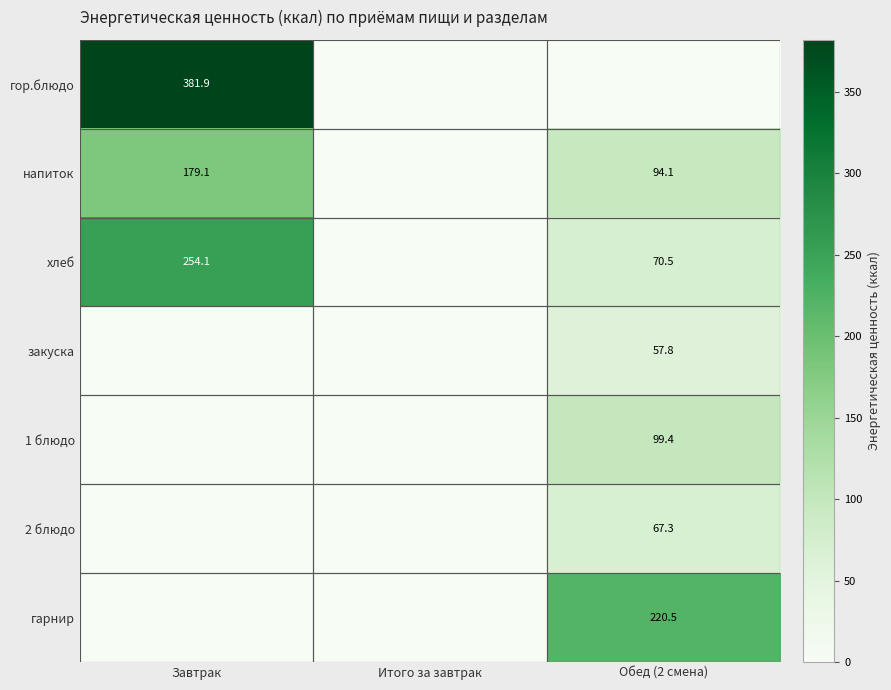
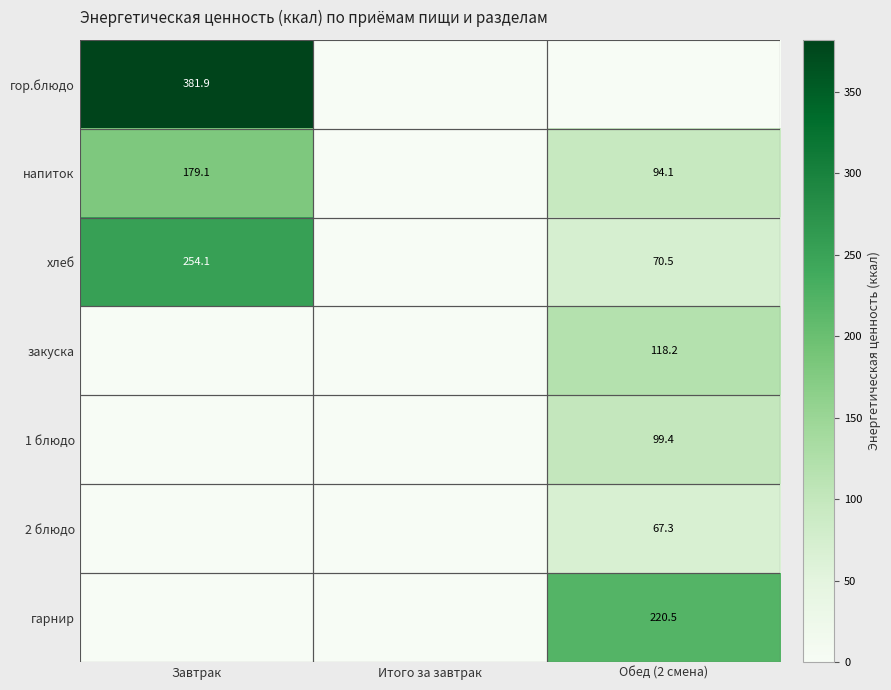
закуска, Обед (2 смена): 57.8 -> 118.2
